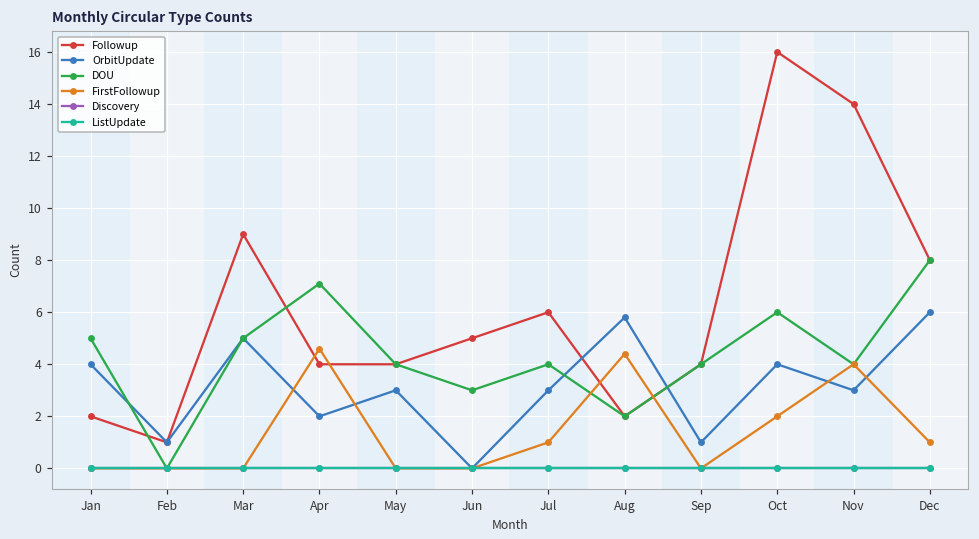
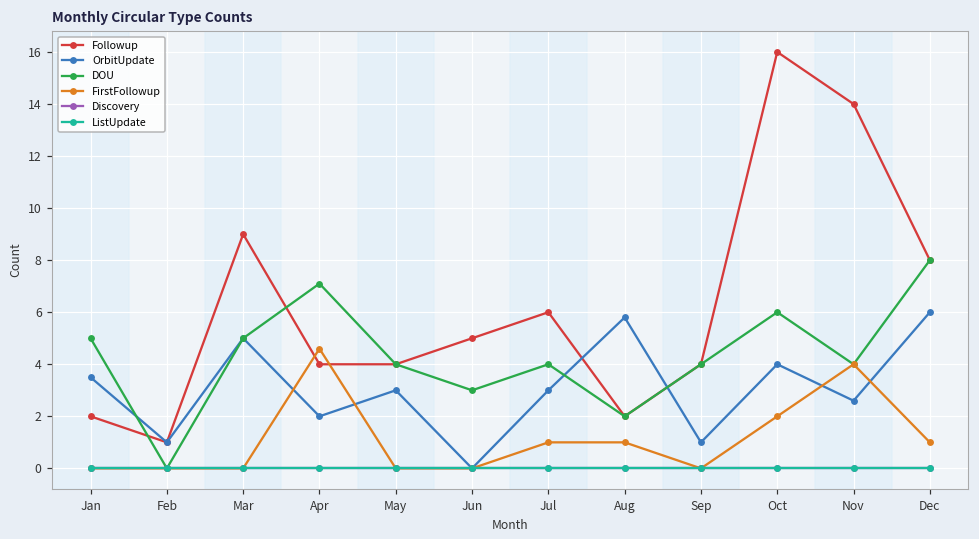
OrbitUpdate, Jan: 4.0 -> 3.5
FirstFollowup, Aug: 4.4 -> 1.0
OrbitUpdate, Nov: 3.0 -> 2.6
